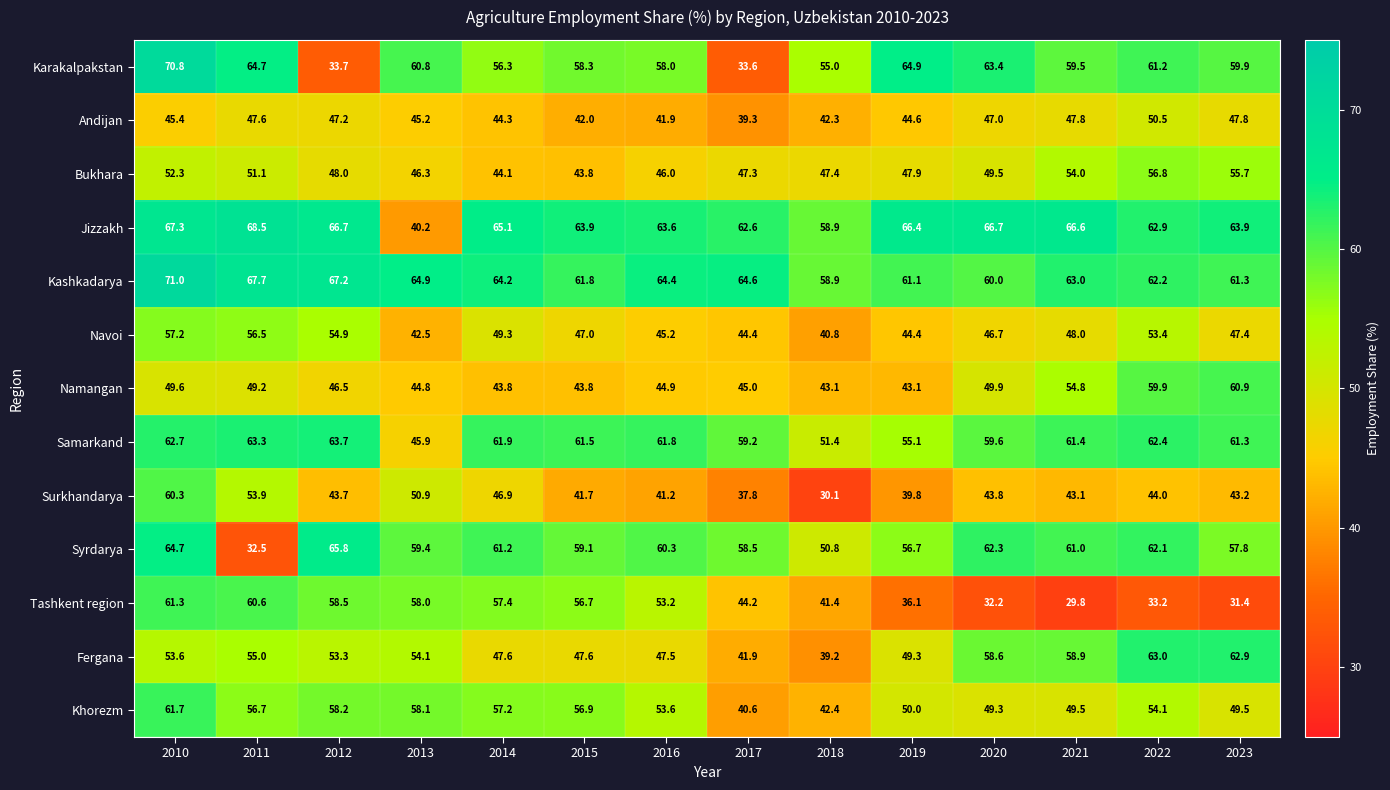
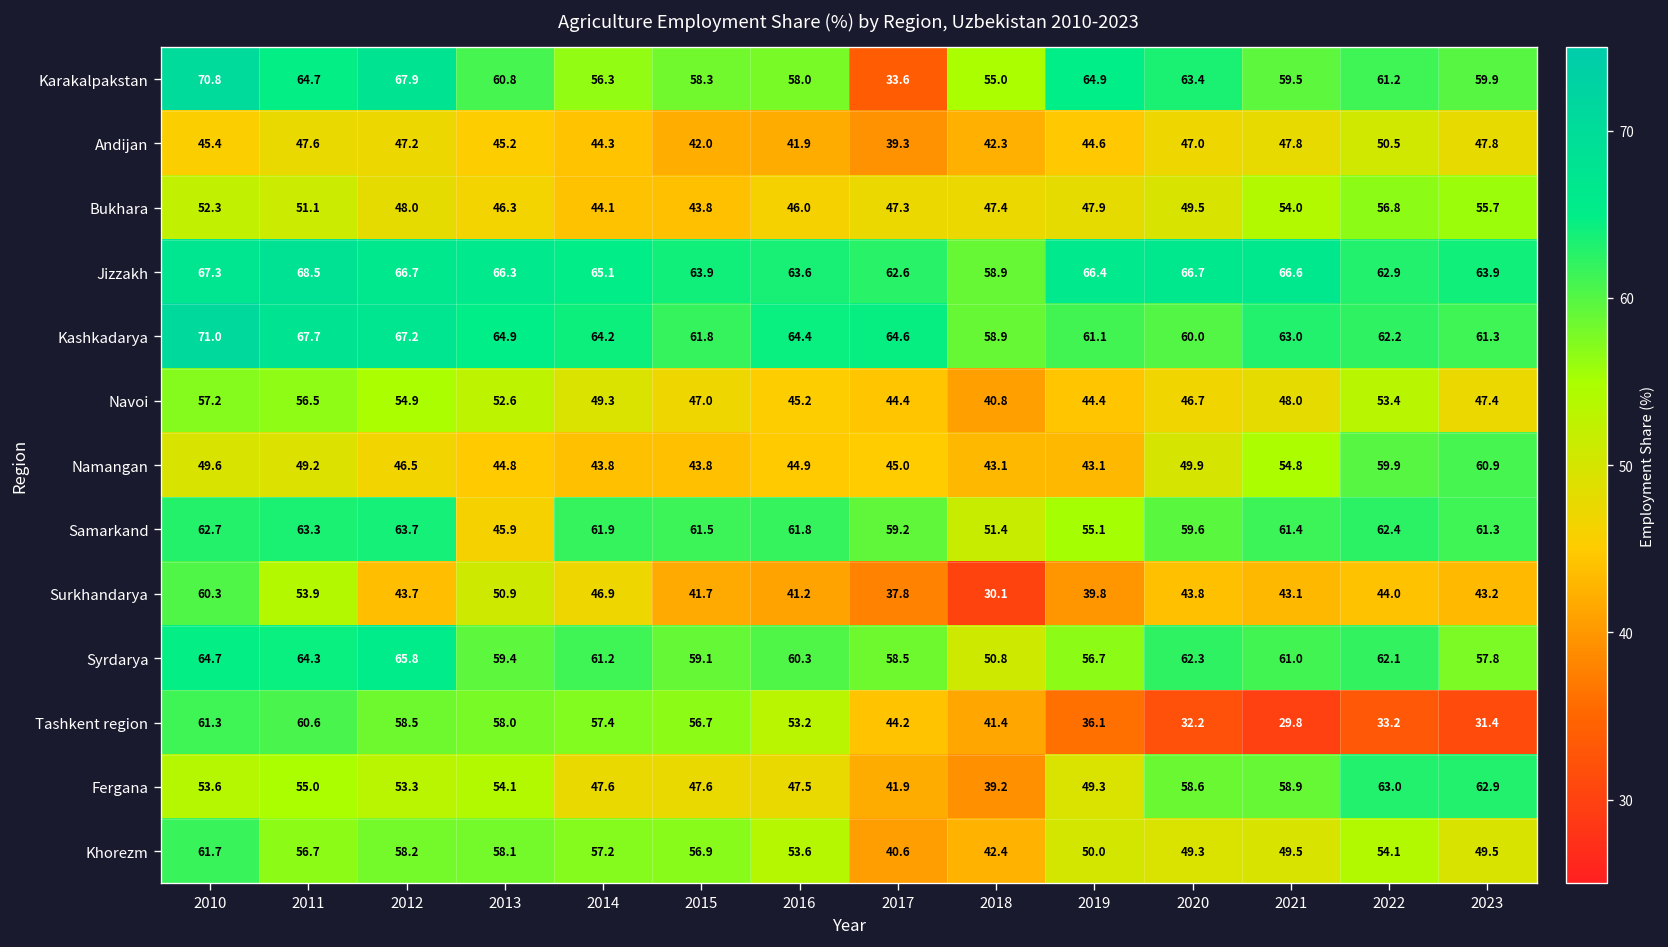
Karakalpakstan, 2012: 33.7 -> 67.9
Jizzakh, 2013: 40.2 -> 66.3
Navoi, 2013: 42.5 -> 52.6
Syrdarya, 2011: 32.5 -> 64.3
